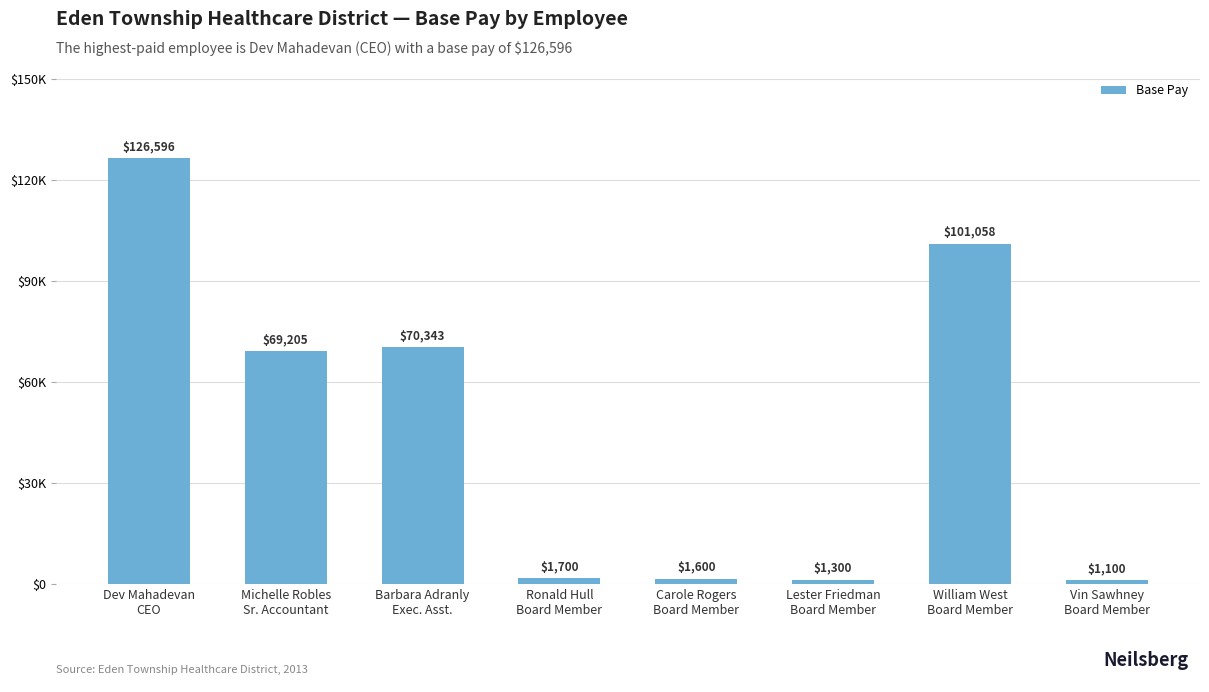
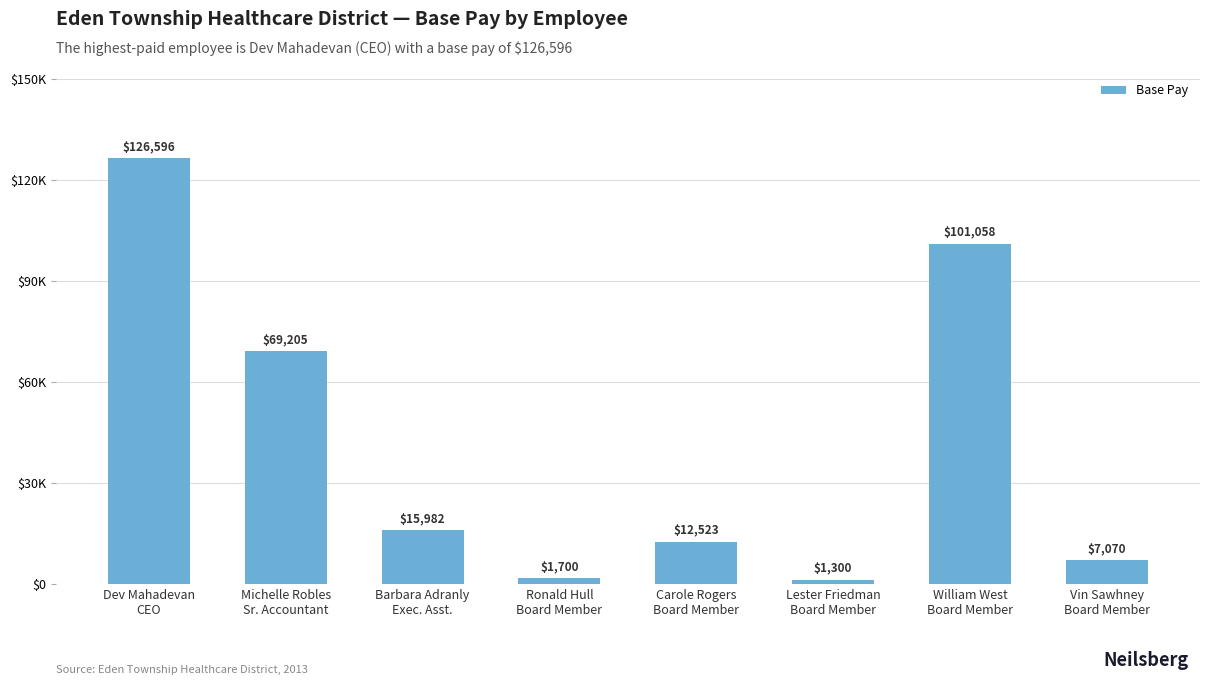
Barbara Adranly Exec. Asst.: $70,343 -> $15,982
Carole Rogers Board Member: $1,600 -> $12,523
Vin Sawhney Board Member: $1,100 -> $7,070
